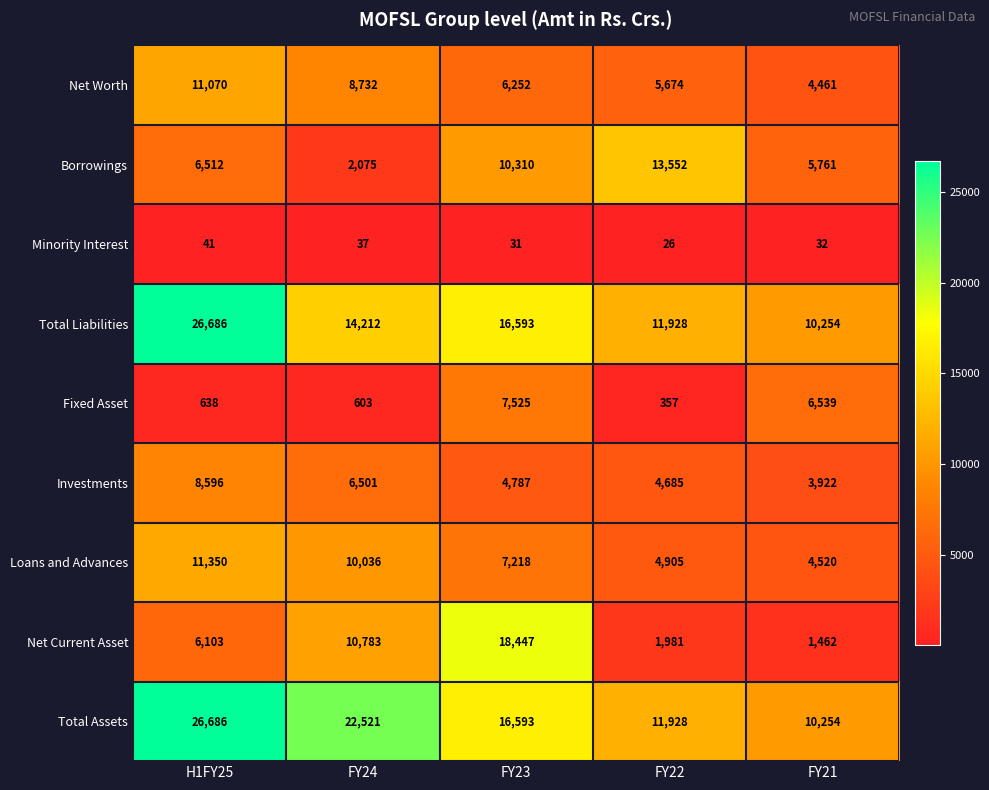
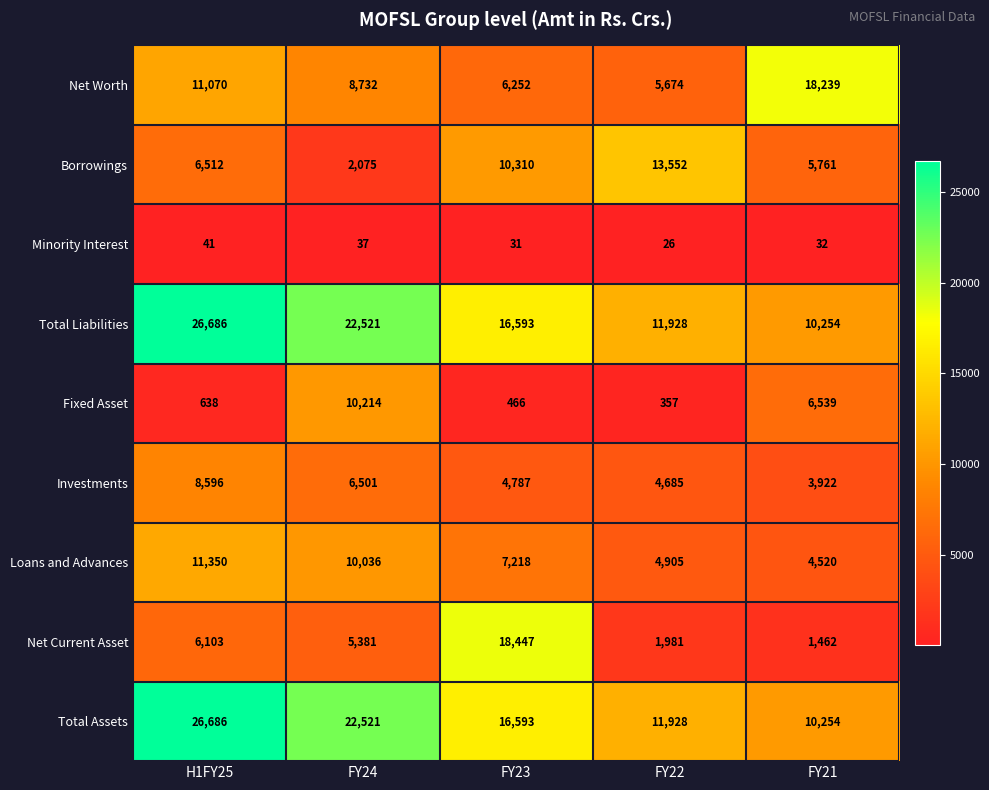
Net Worth, FY21: 4,461 -> 18,239
Total Liabilities, FY24: 14,212 -> 22,521
Fixed Asset, FY24: 603 -> 10,214
Fixed Asset, FY23: 7,525 -> 466
Net Current Asset, FY24: 10,783 -> 5,381
